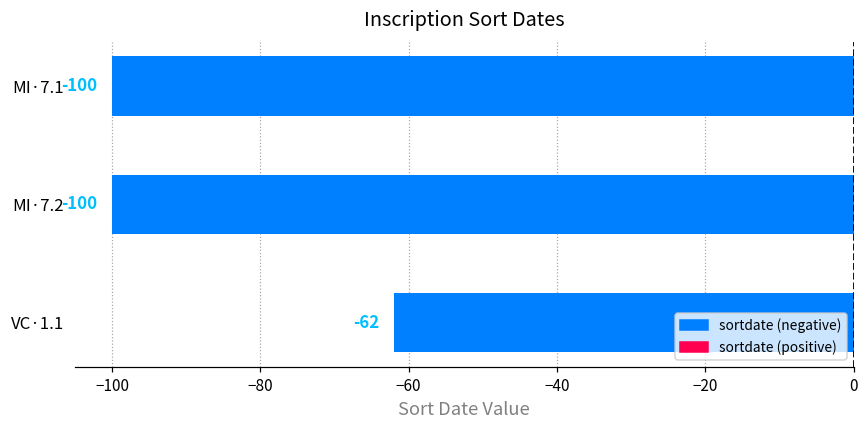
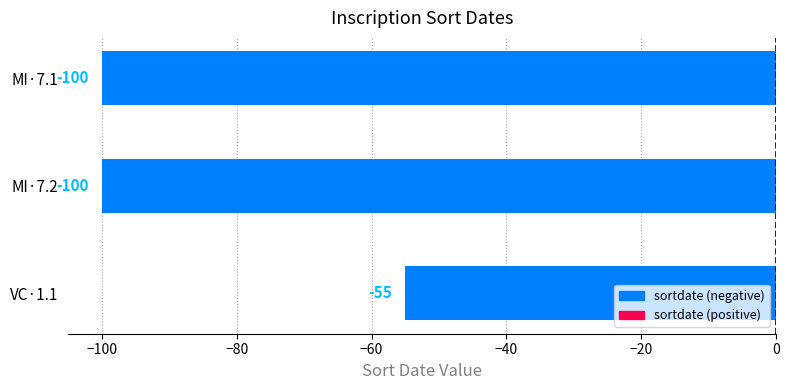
VC·1.1: -62 -> -55
